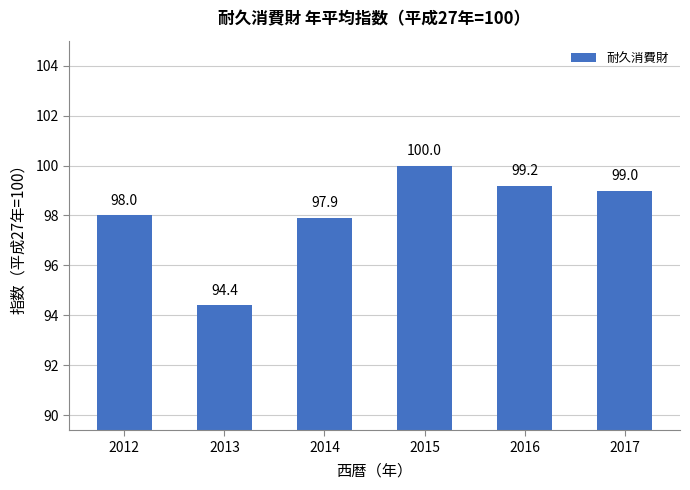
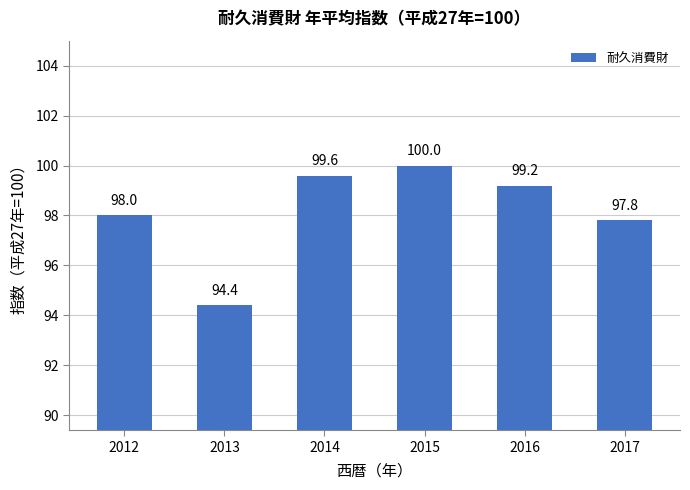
2014: 97.9 -> 99.6
2017: 99.0 -> 97.8
